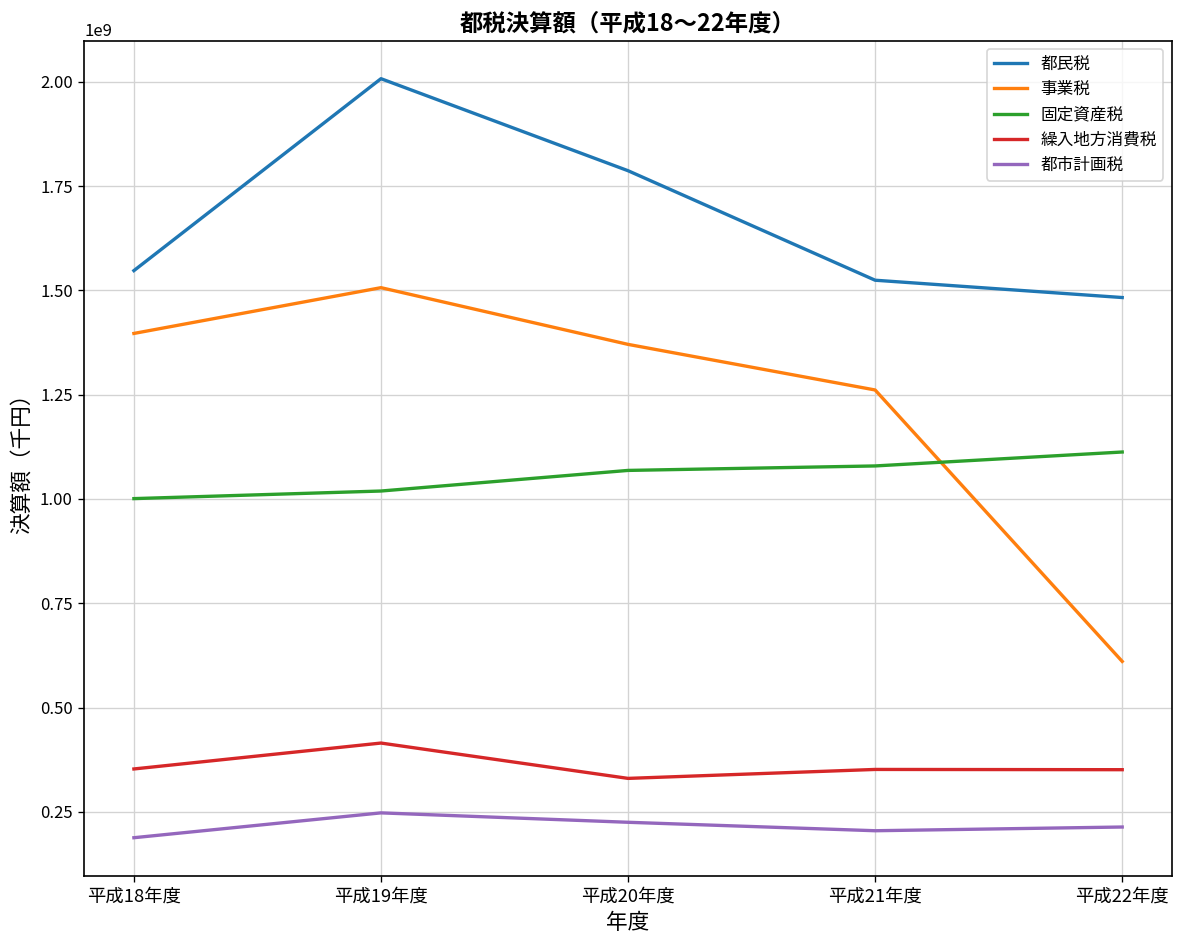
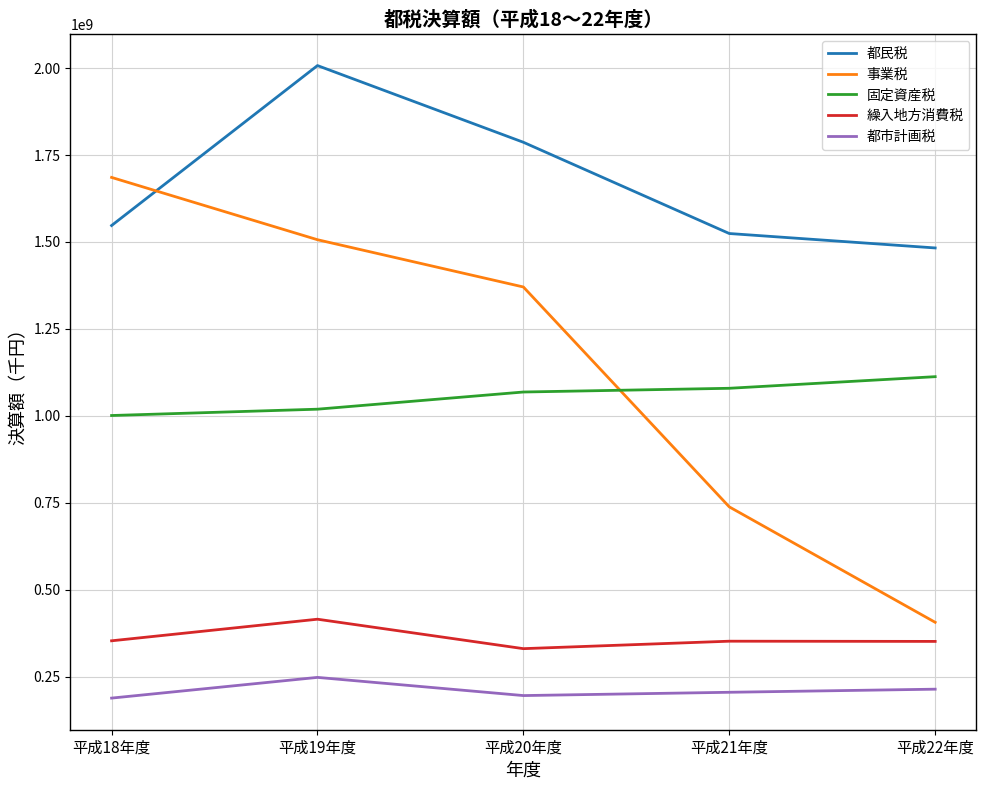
事業税, 平成18年度: 1400000000 -> 1690000000
都市計画税, 平成20年度: 220000000 -> 200000000
事業税, 平成21年度: 1260000000 -> 740000000
事業税, 平成22年度: 610000000 -> 410000000
